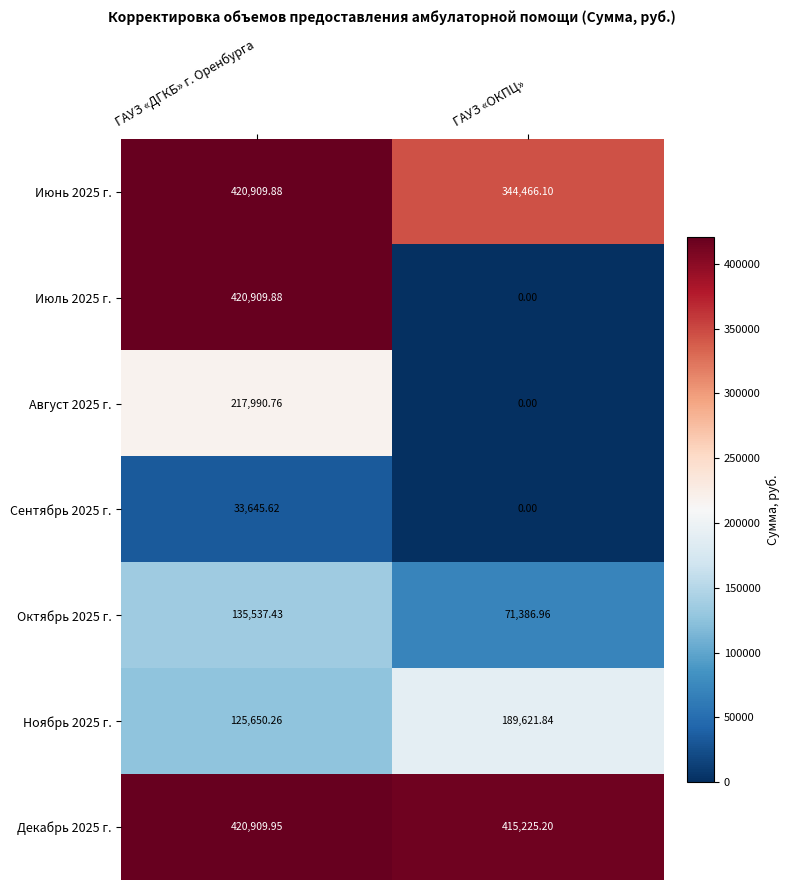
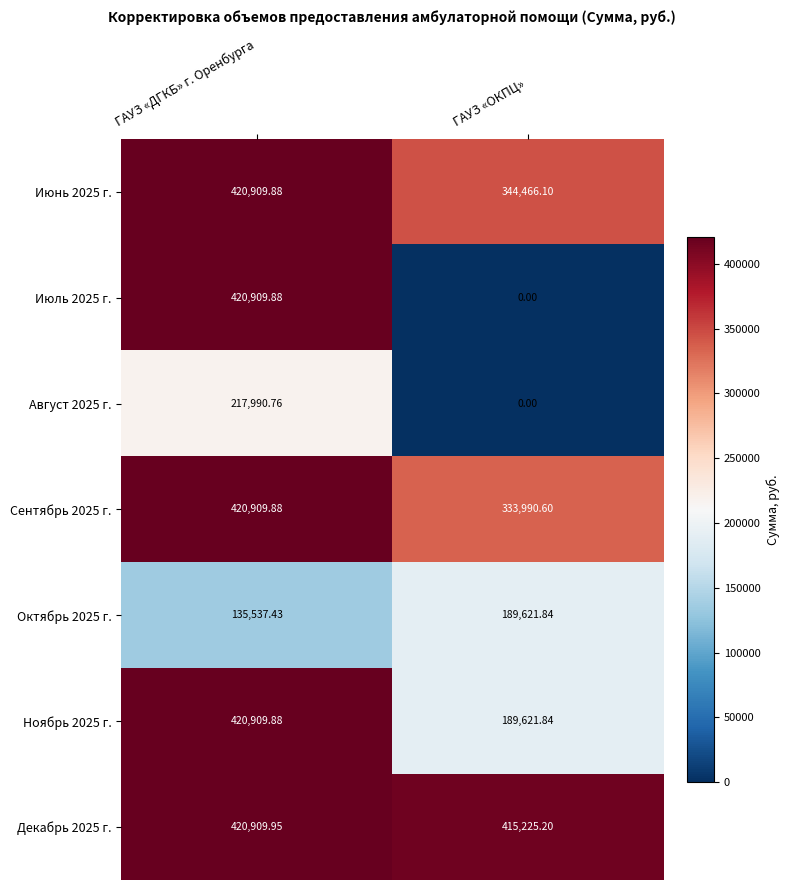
Сентябрь 2025 г., ГАУЗ «ДГКБ» г. Оренбурга: 33,645.62 -> 420,909.88
Сентябрь 2025 г., ГАУЗ «ОКПЦ»: 0.00 -> 333,990.60
Октябрь 2025 г., ГАУЗ «ОКПЦ»: 71,386.96 -> 189,621.84
Ноябрь 2025 г., ГАУЗ «ДГКБ» г. Оренбурга: 125,650.26 -> 420,909.88
